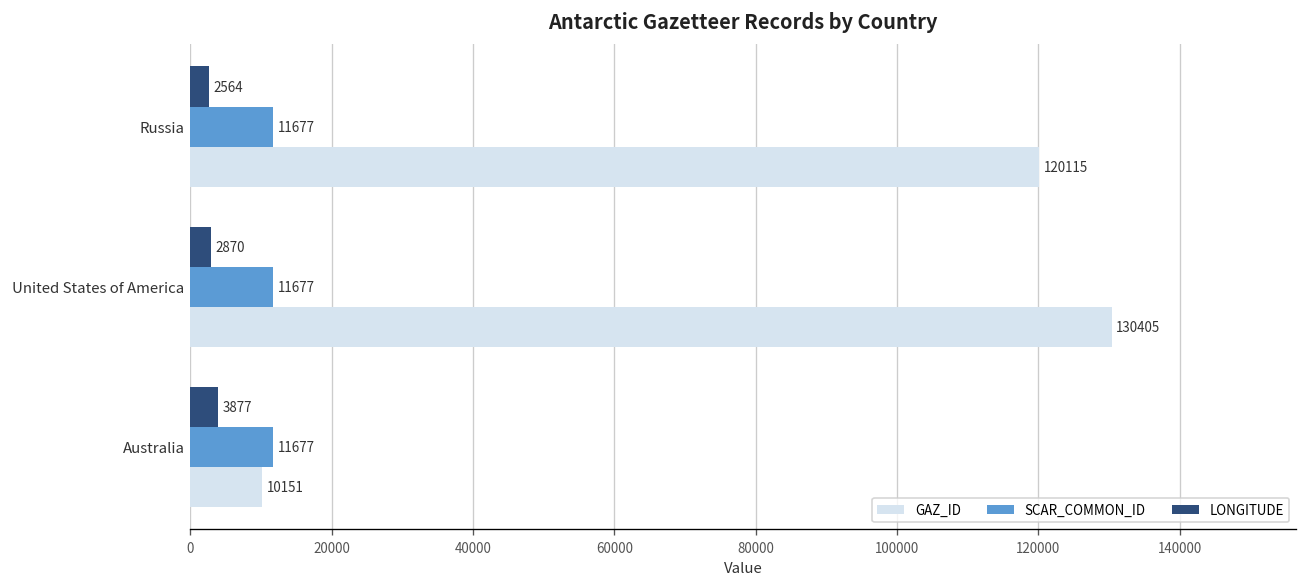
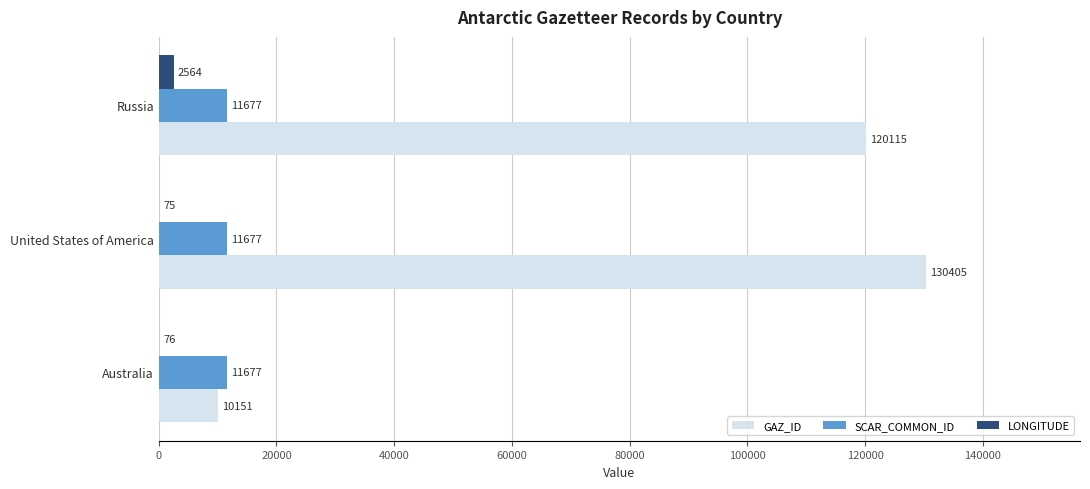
LONGITUDE, United States of America: 2870 -> 75
LONGITUDE, Australia: 3877 -> 76
